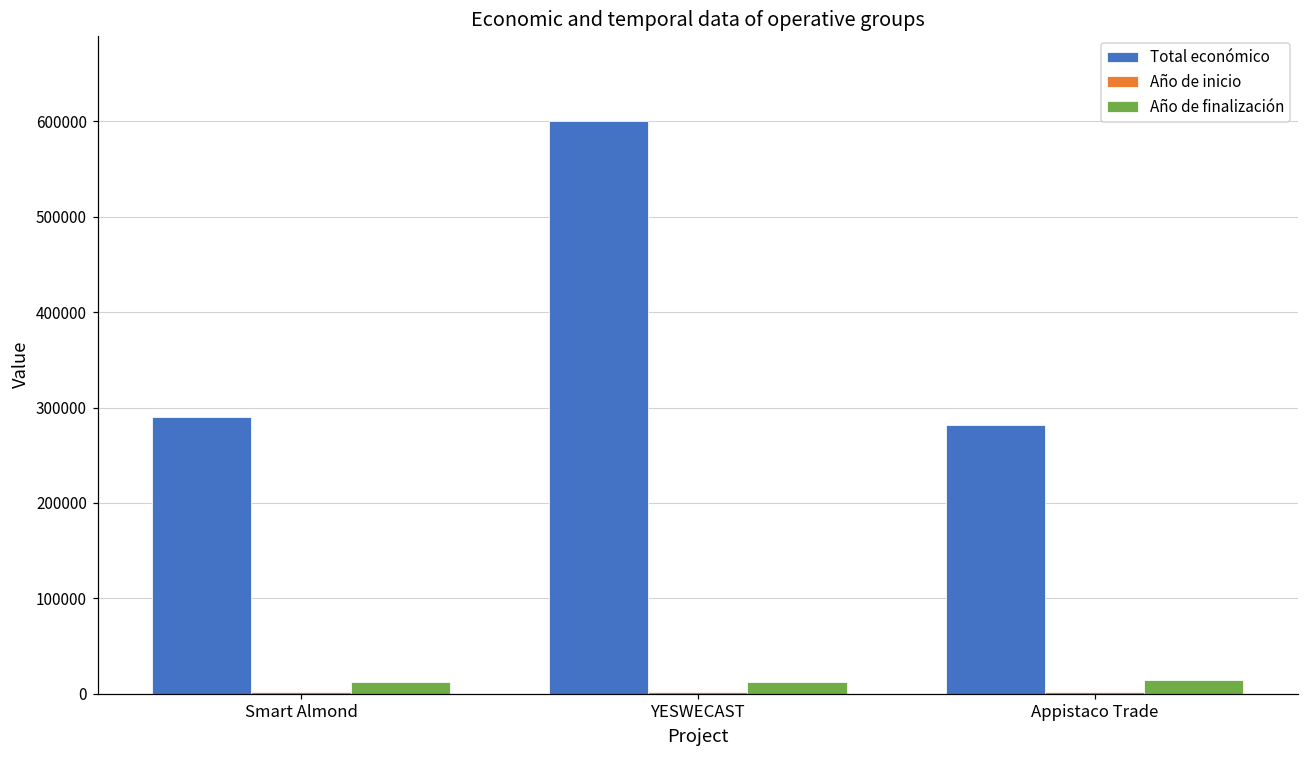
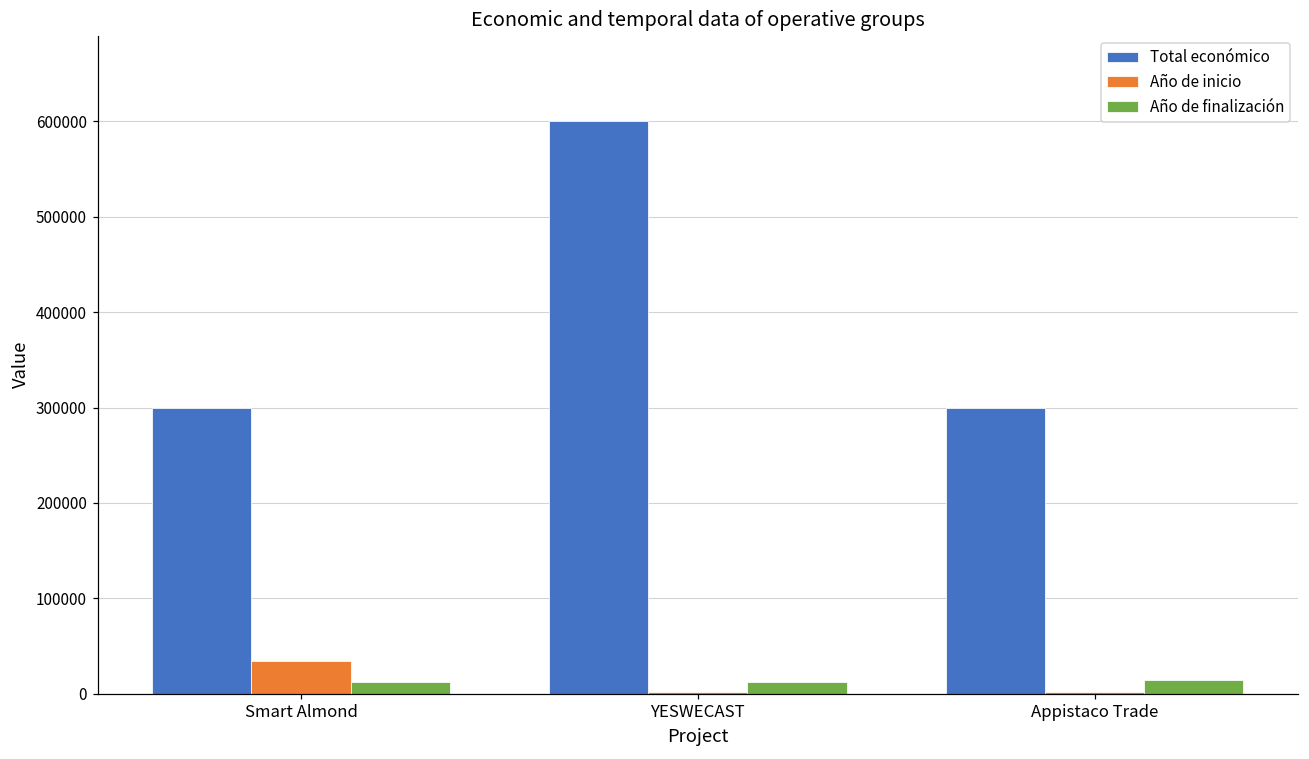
Total económico, Smart Almond: 290000 -> 300000
Año de inicio, Smart Almond: 0 -> 30000
Total económico, Appistaco Trade: 280000 -> 300000
